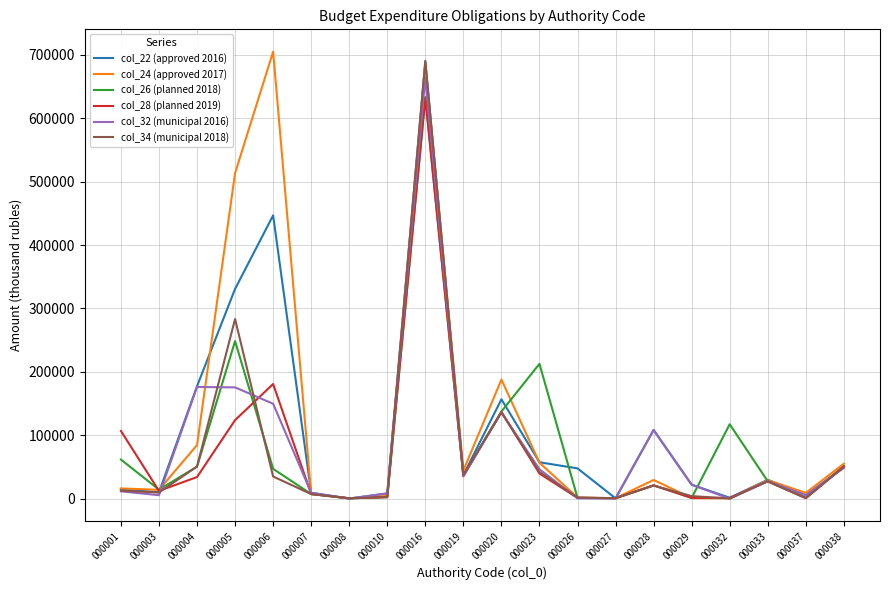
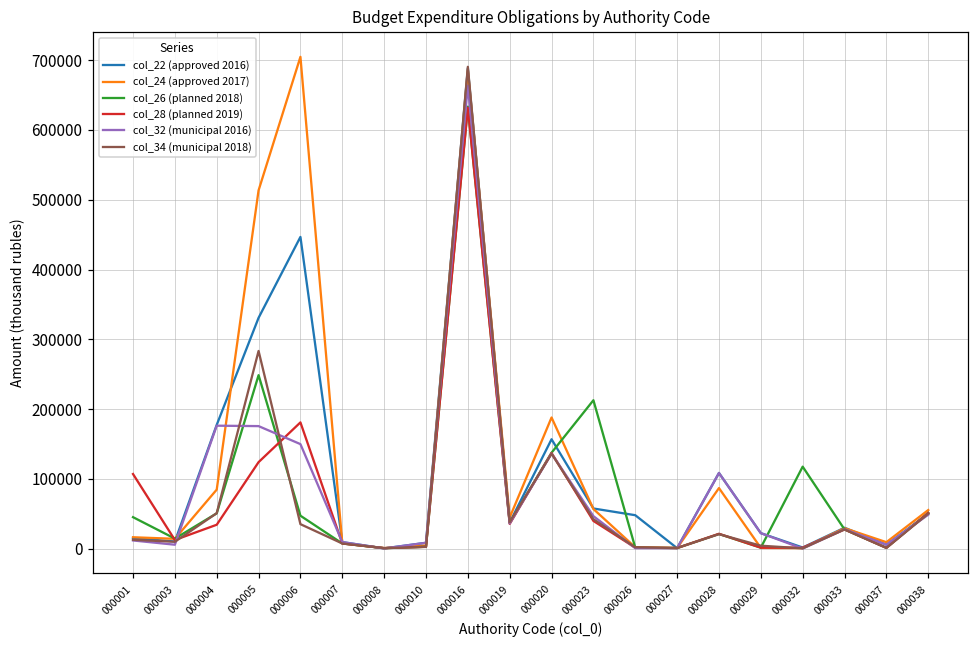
col_26 (planned 2018), 000001: 60000 -> 50000
col_24 (approved 2017), 000028: 30000 -> 90000
